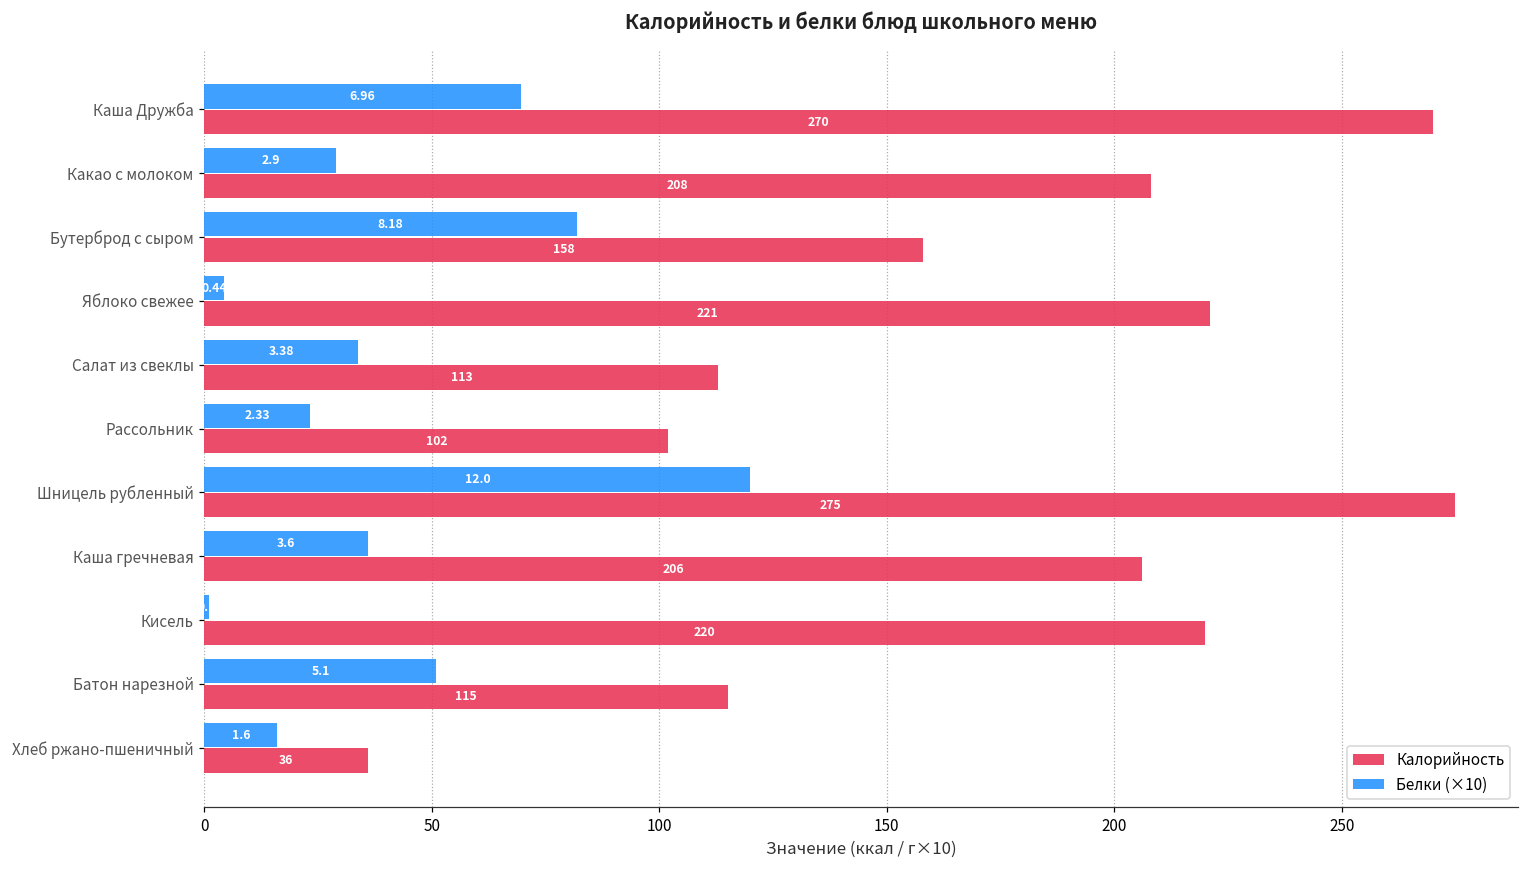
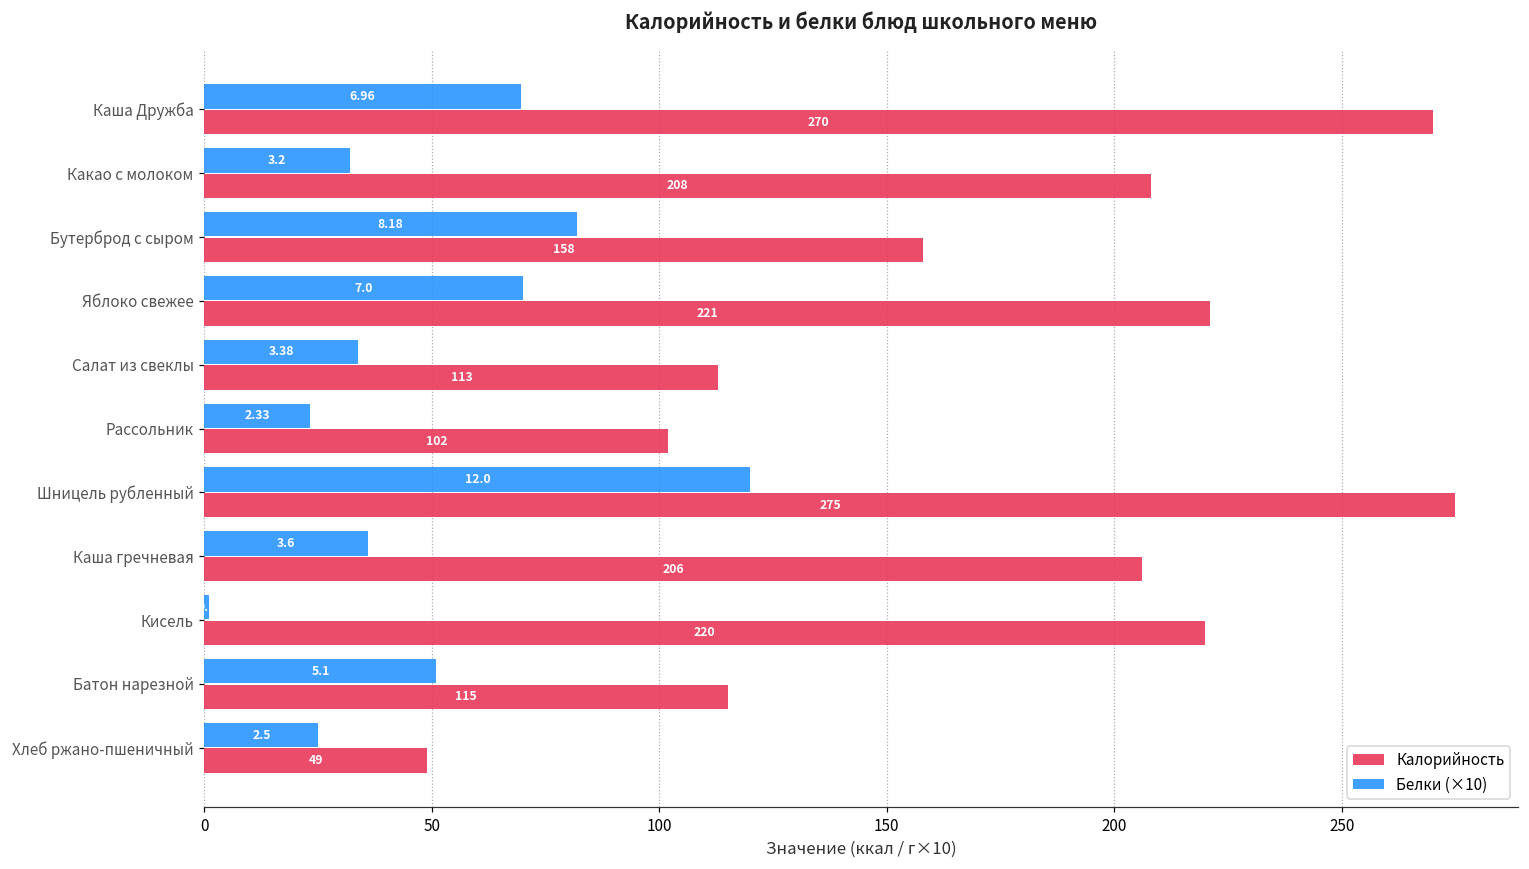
Белки (×10), Какао с молоком: 2.9 -> 3.2
Белки (×10), Яблоко свежее: 0.44 -> 7.0
Белки (×10), Хлеб ржано-пшеничный: 1.6 -> 2.5
Калорийность, Хлеб ржано-пшеничный: 36 -> 49
